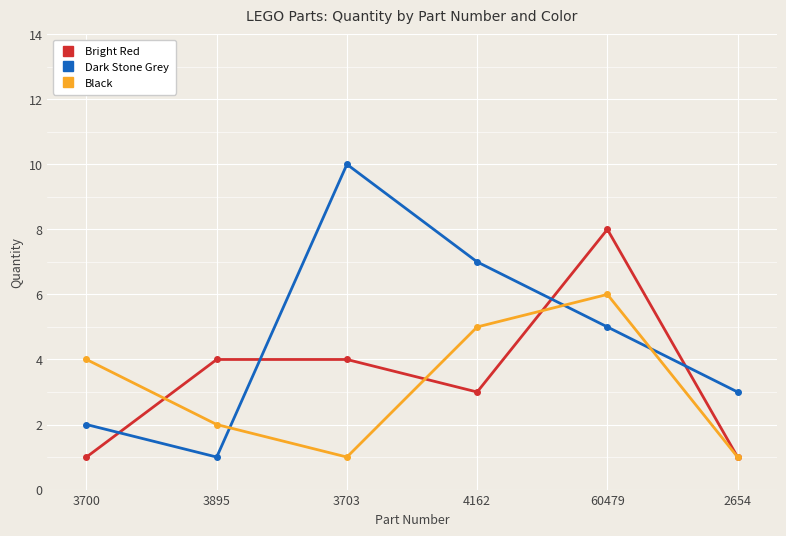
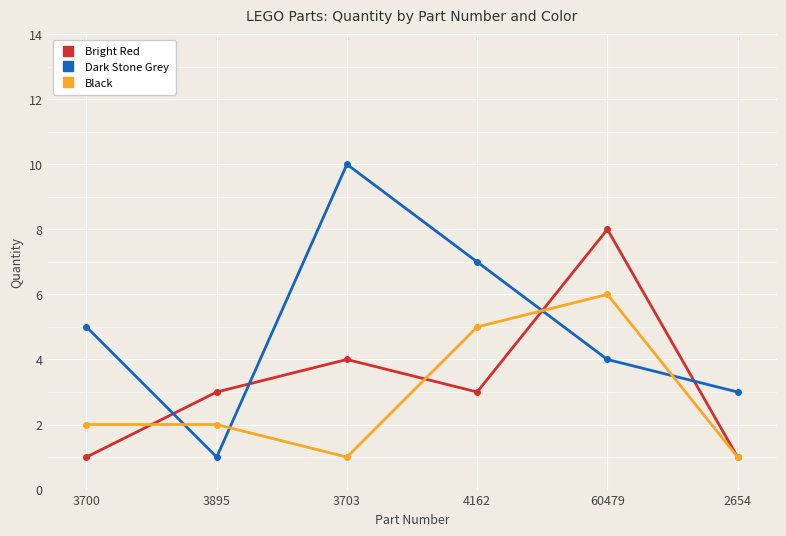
Dark Stone Grey, 3700: 2 -> 5
Black, 3700: 4 -> 2
Bright Red, 3895: 4 -> 3
Dark Stone Grey, 60479: 5 -> 4
